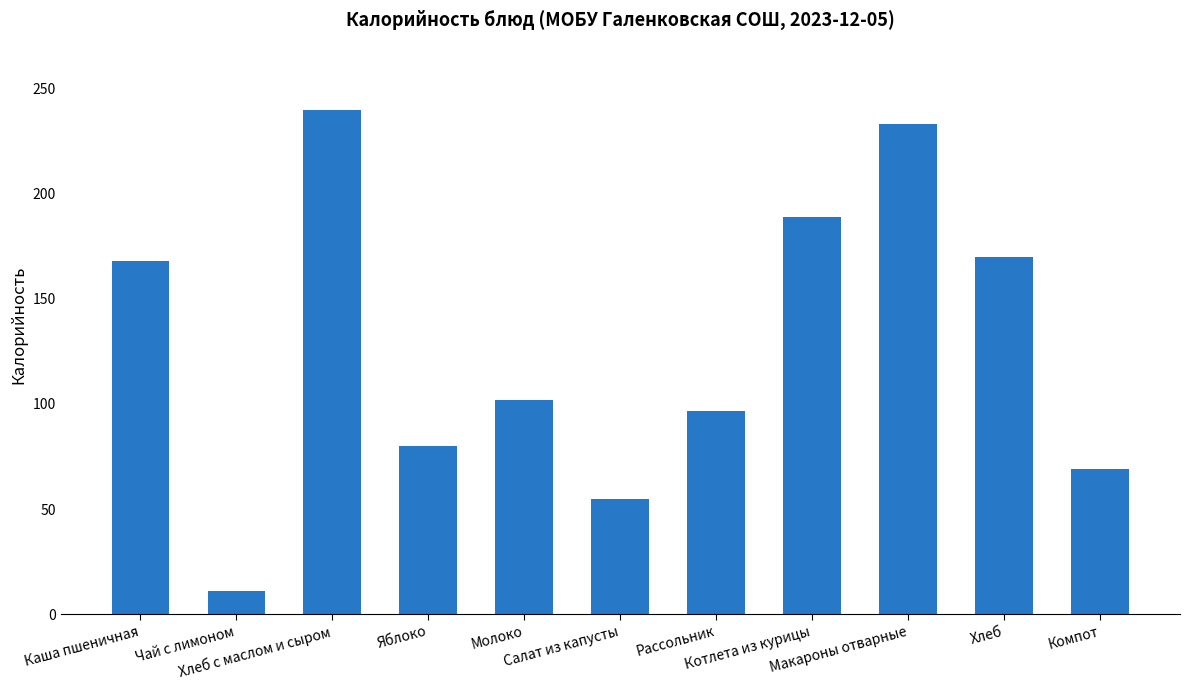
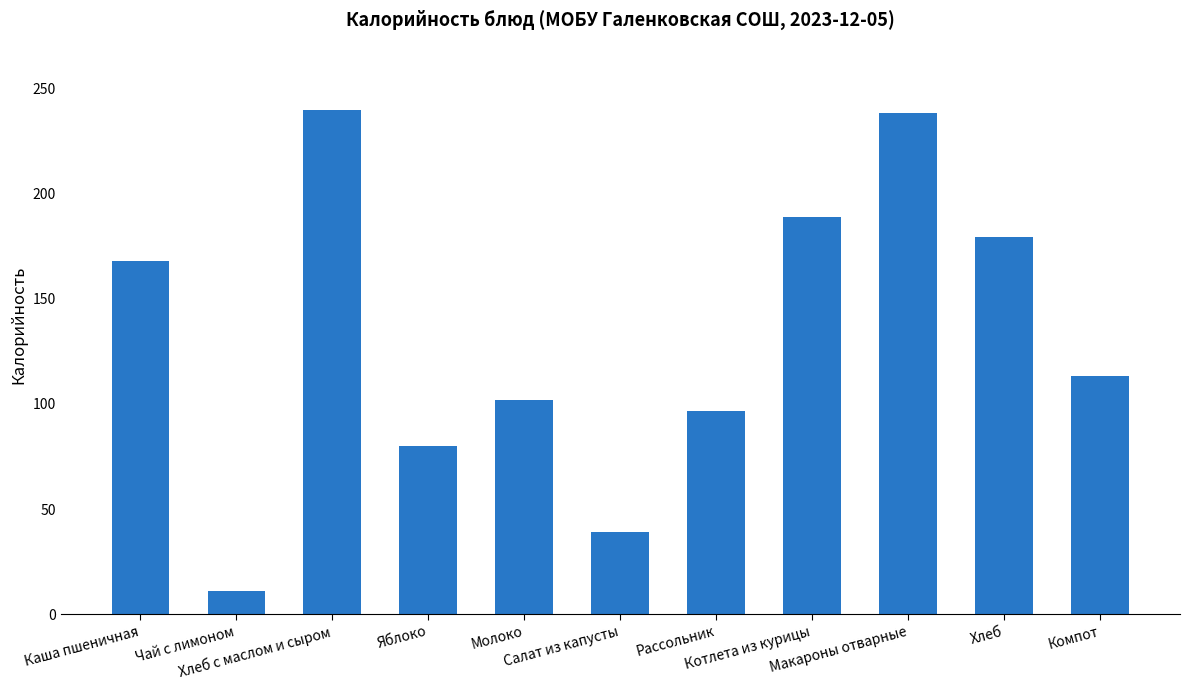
Салат из капусты: 55 -> 39
Макароны отварные: 233 -> 238
Хлеб: 170 -> 179
Компот: 69 -> 113
